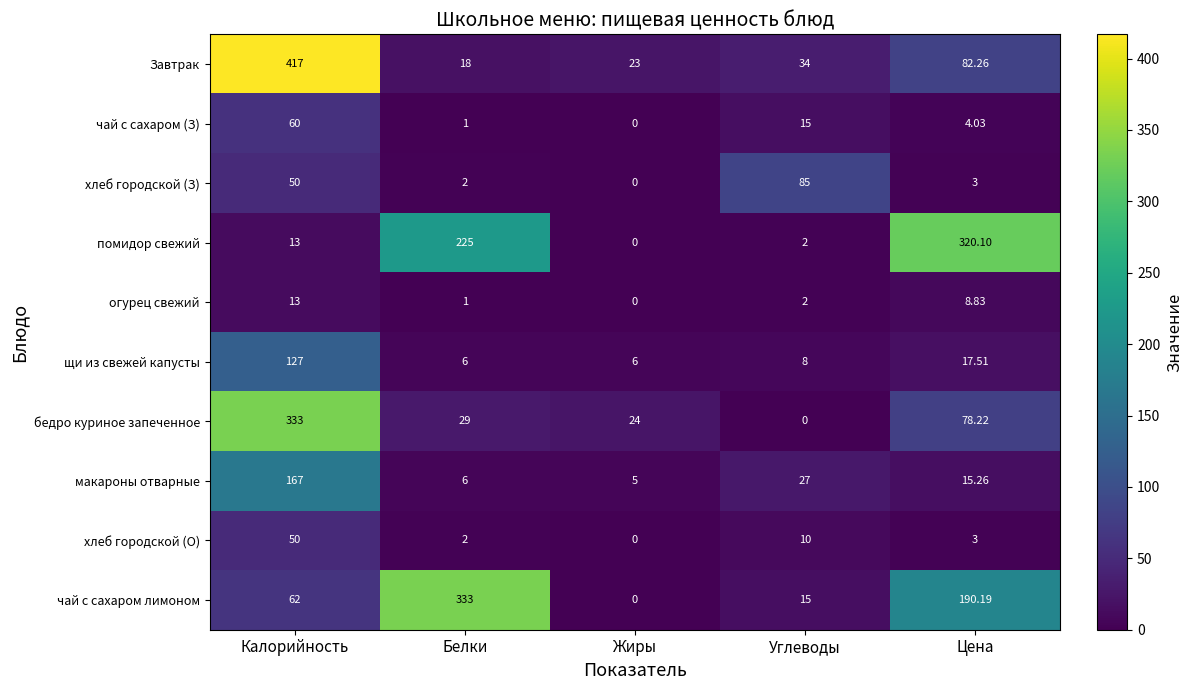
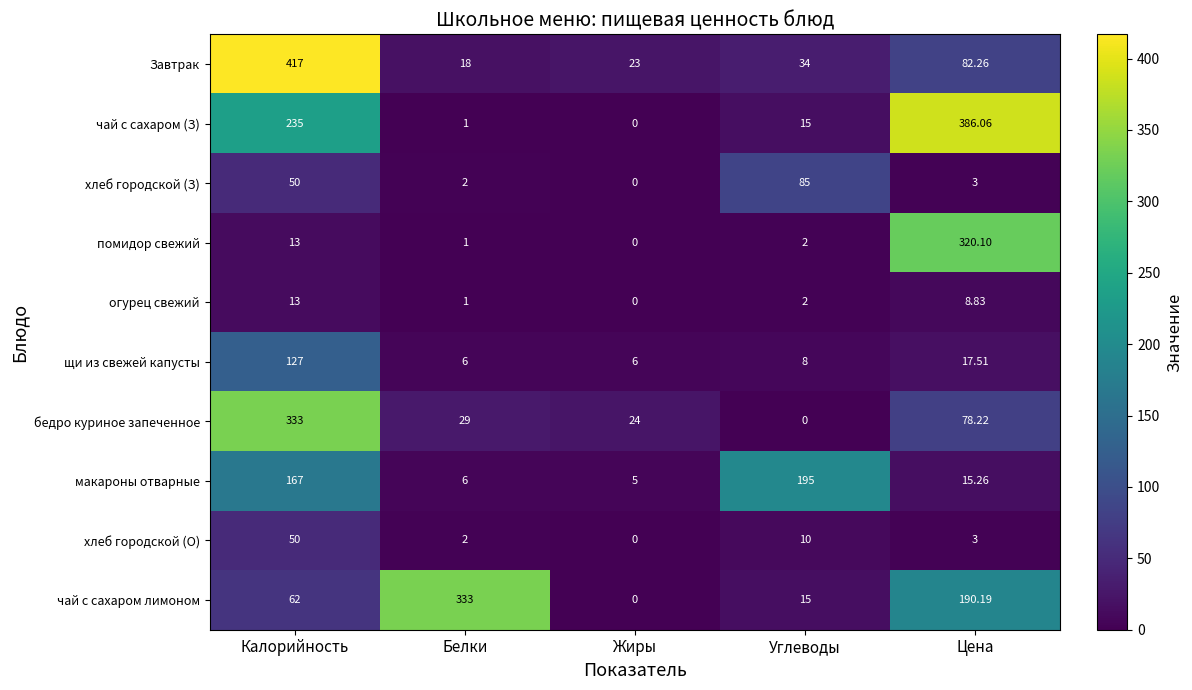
чай с сахаром (З), Калорийность: 60 -> 235
чай с сахаром (З), Цена: 4.03 -> 386.06
помидор свежий, Белки: 225 -> 1
макароны отварные, Углеводы: 27 -> 195
